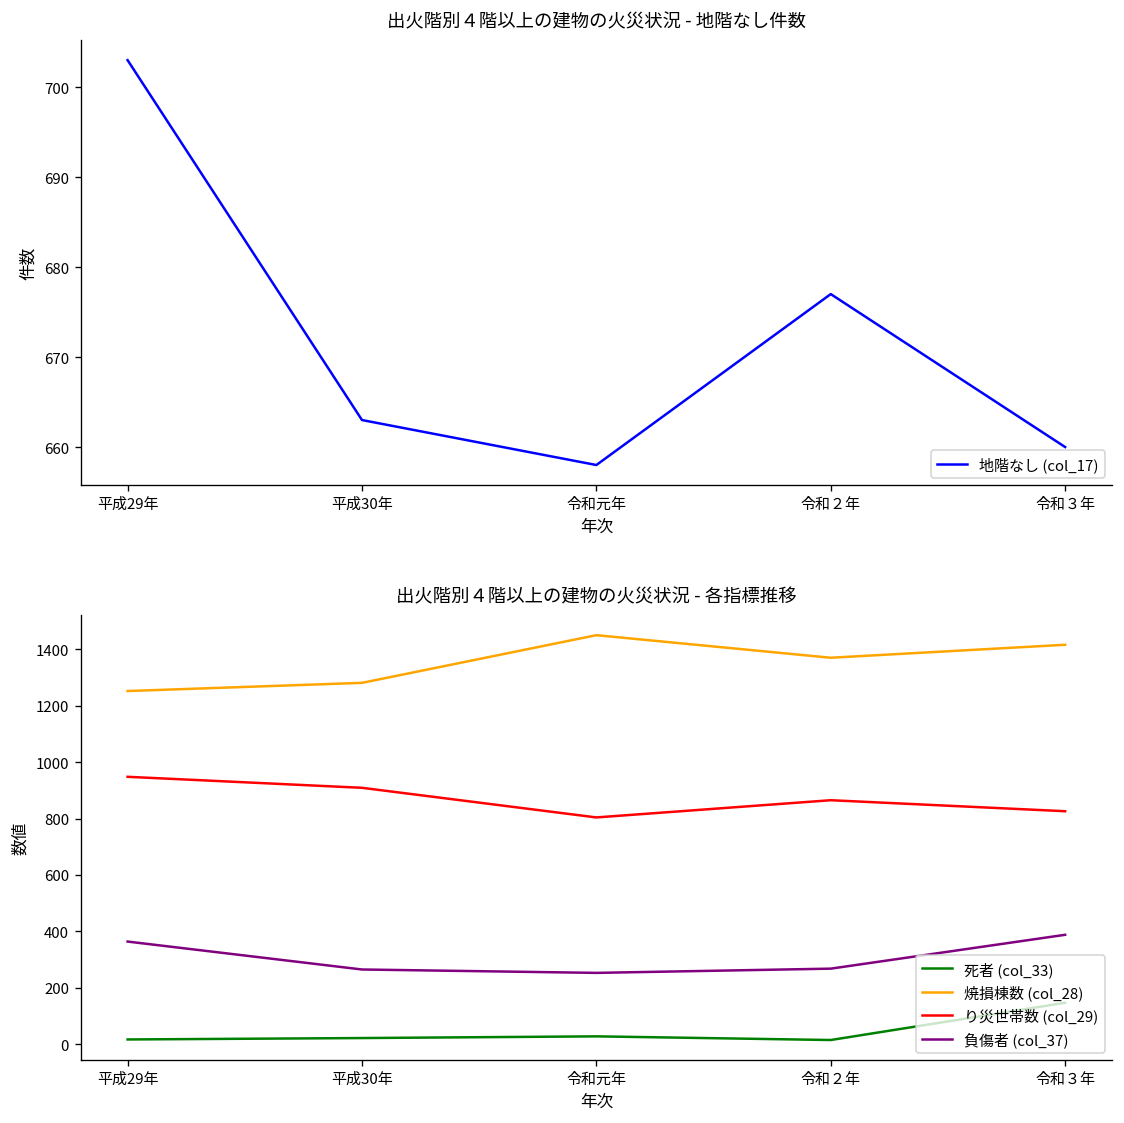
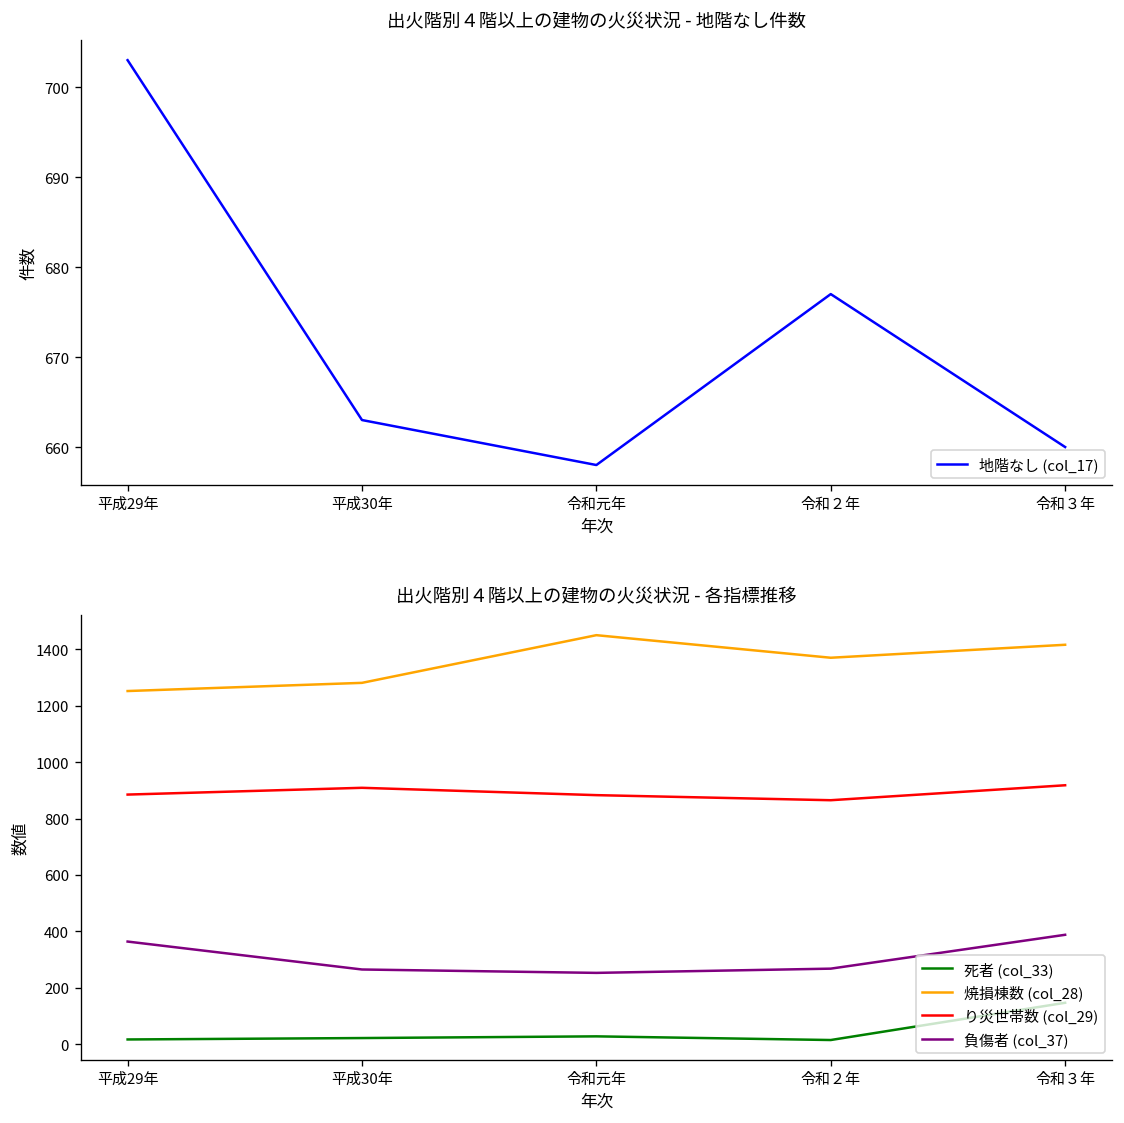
出火階別４階以上の建物の火災状況 - 各指標推移, り災世帯数 (col_29), 平成29年: 950 -> 890
出火階別４階以上の建物の火災状況 - 各指標推移, り災世帯数 (col_29), 令和元年: 800 -> 880
出火階別４階以上の建物の火災状況 - 各指標推移, り災世帯数 (col_29), 令和３年: 830 -> 920
